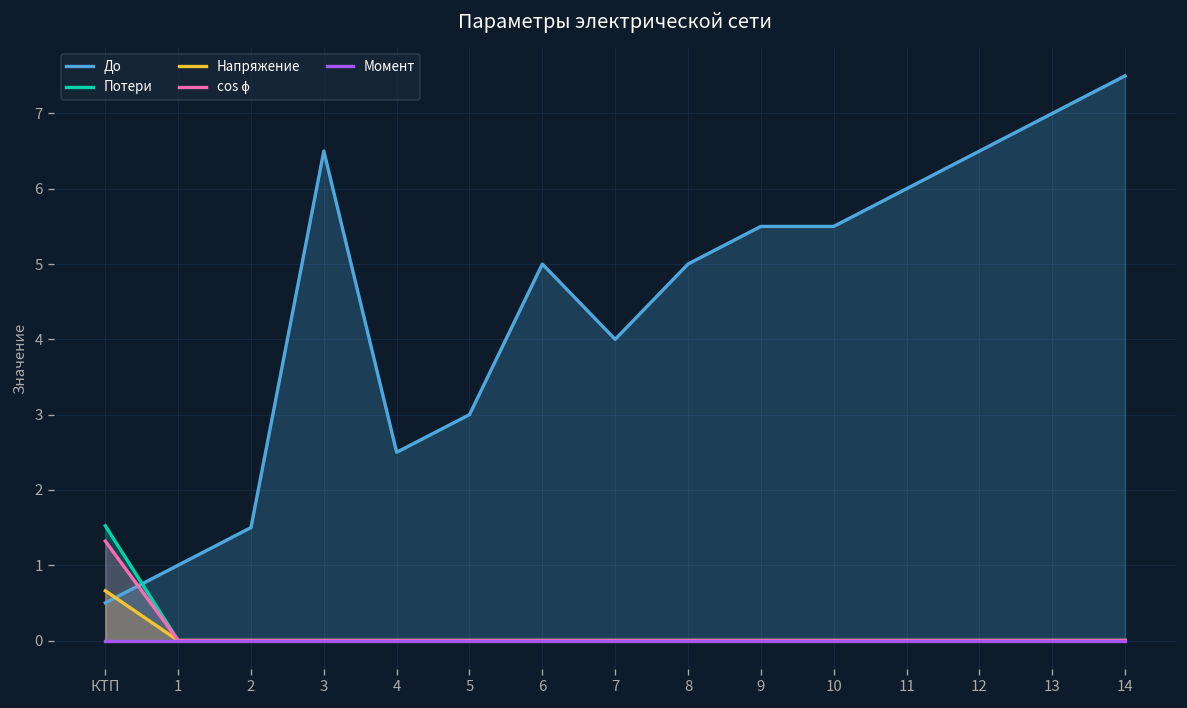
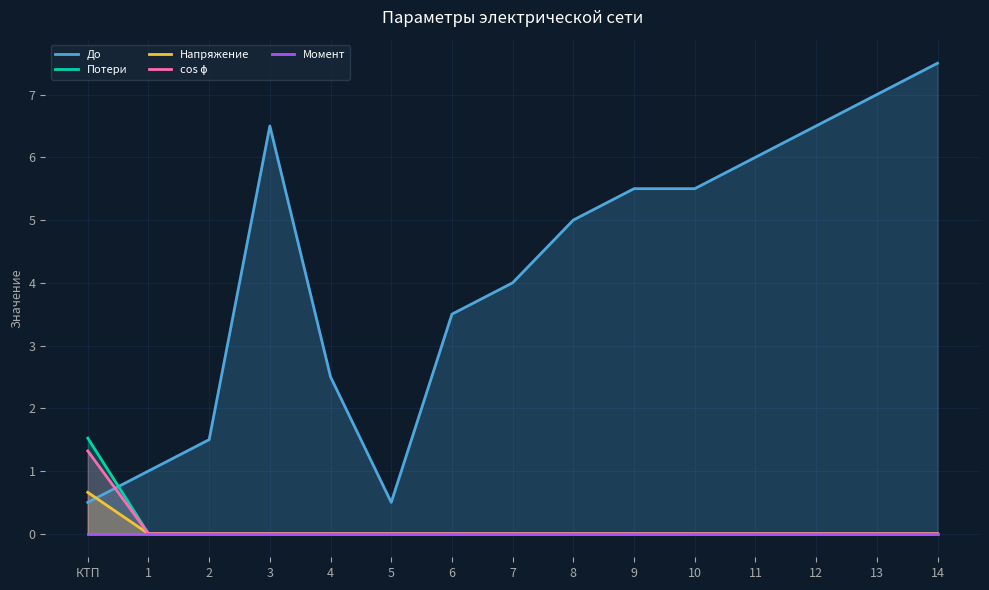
До, 5: 3.0 -> 0.5
До, 6: 5.0 -> 3.5
